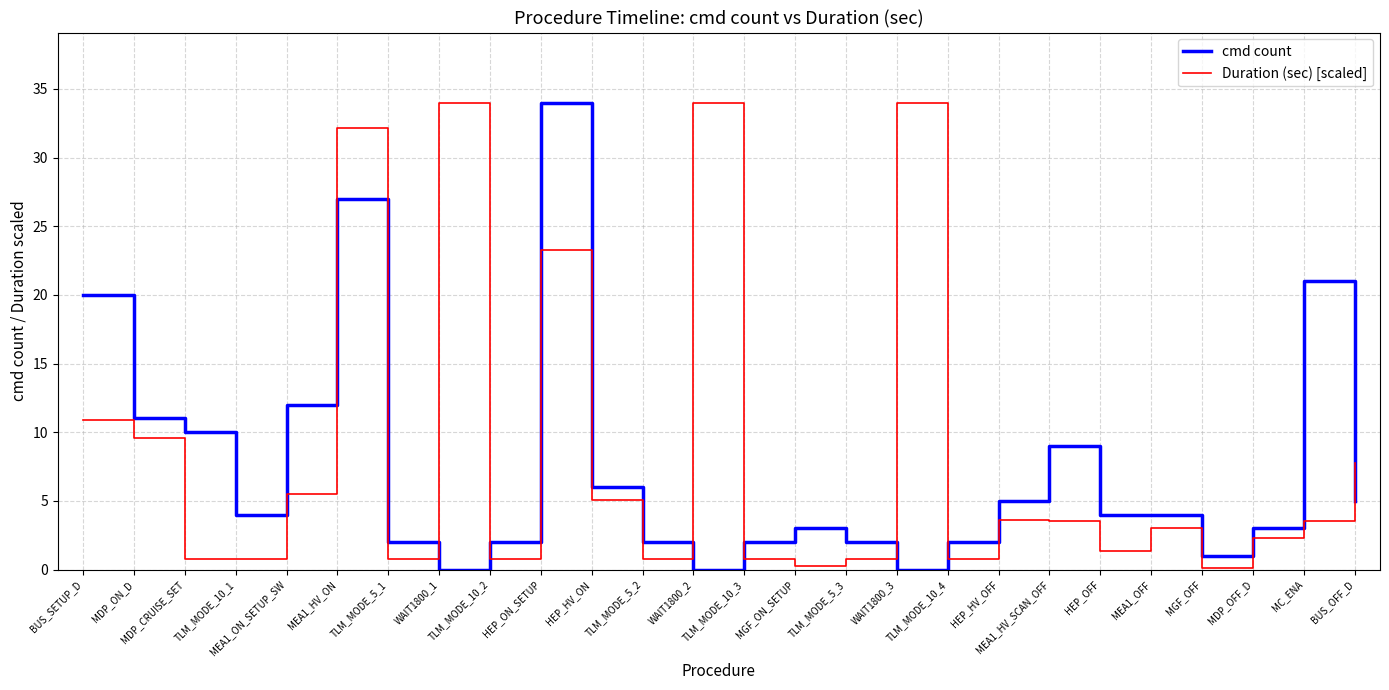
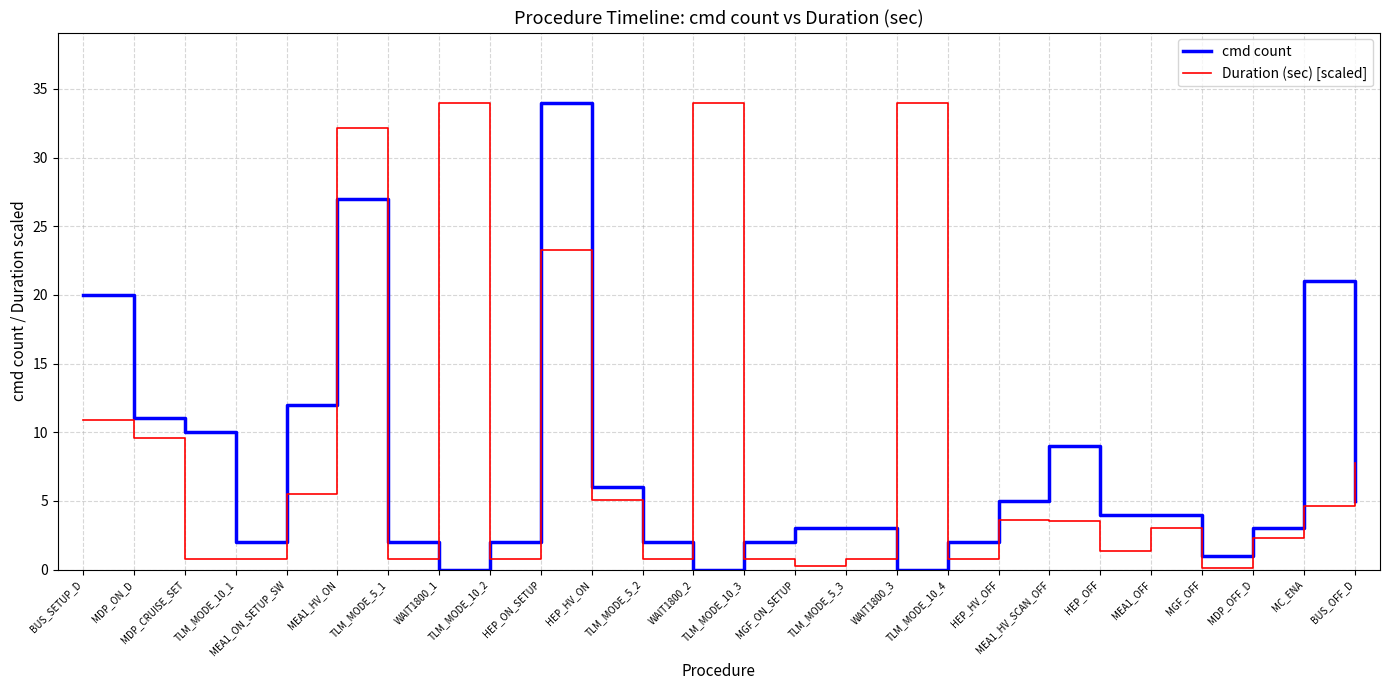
cmd count, TLM_MODE_10_1: 4 -> 2
cmd count, TLM_MODE_5_3: 2 -> 3
Duration (sec) [scaled], MC_ENA: 3.6 -> 4.6
